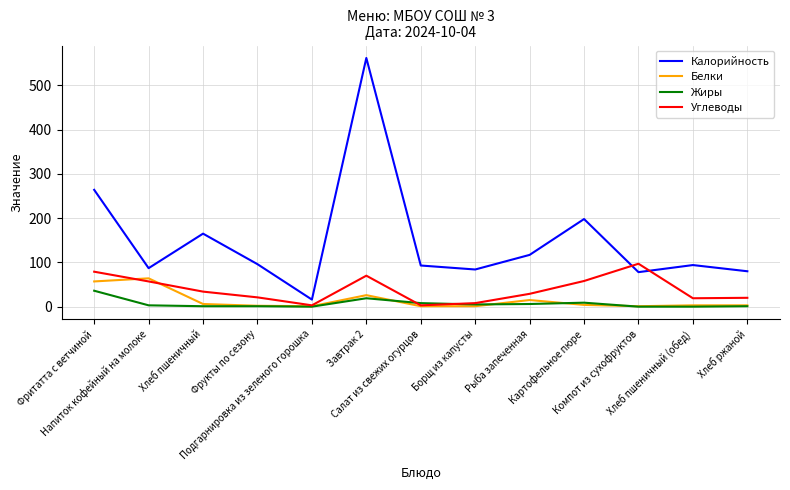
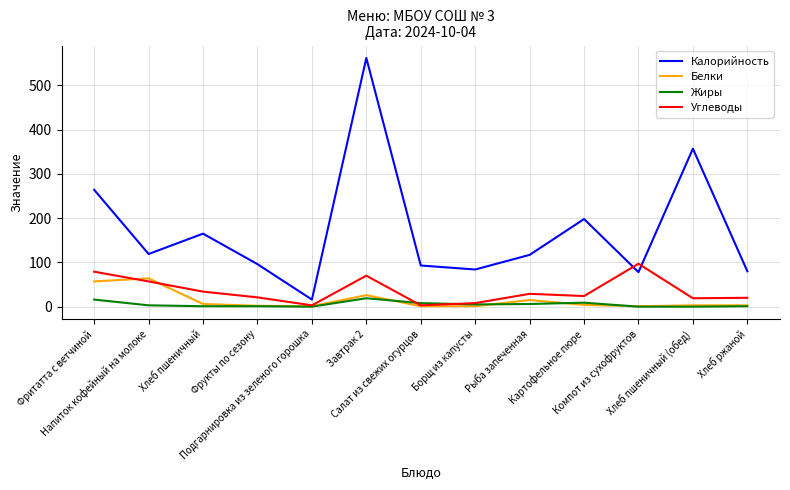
Жиры, Фритатта с ветчиной: 40 -> 20
Калорийность, Напиток кофейный на молоке: 90 -> 120
Углеводы, Картофельное пюре: 60 -> 20
Калорийность, Хлеб пшеничный (обед): 90 -> 360
